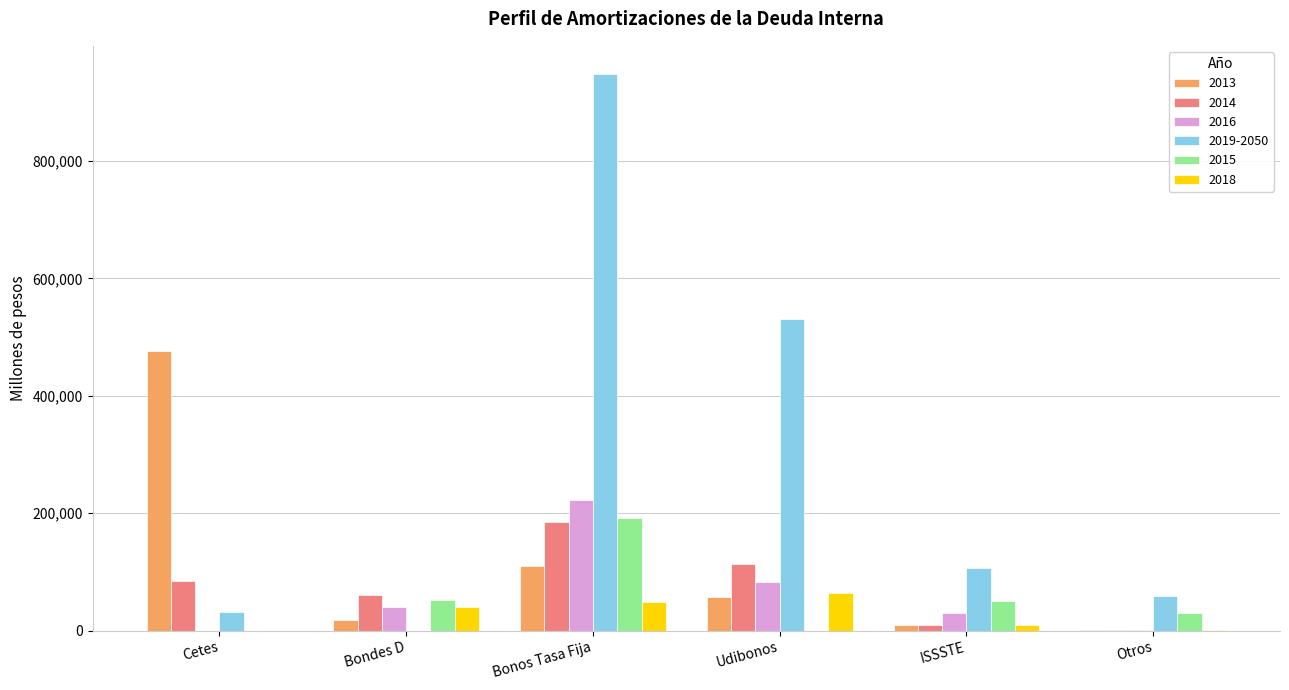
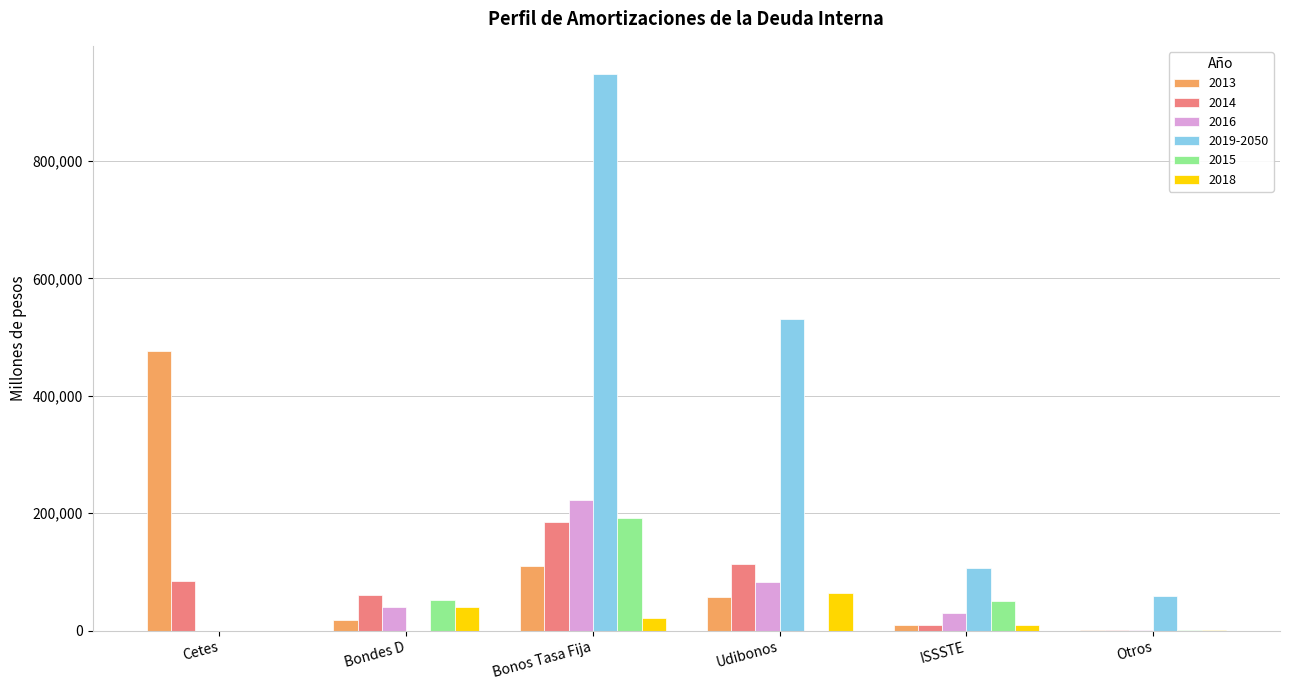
2019-2050, Cetes: 30,000 -> 0
2018, Bonos Tasa Fija: 50,000 -> 20,000
2015, Otros: 30,000 -> 0
